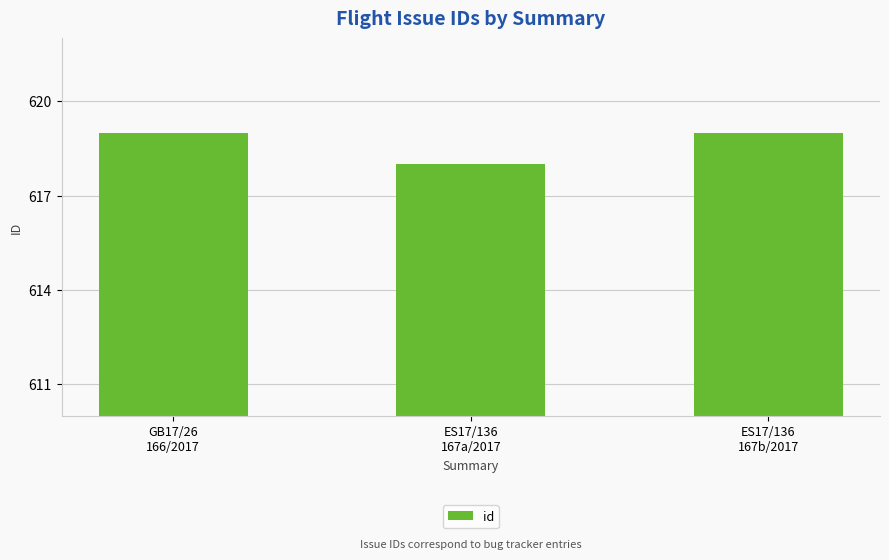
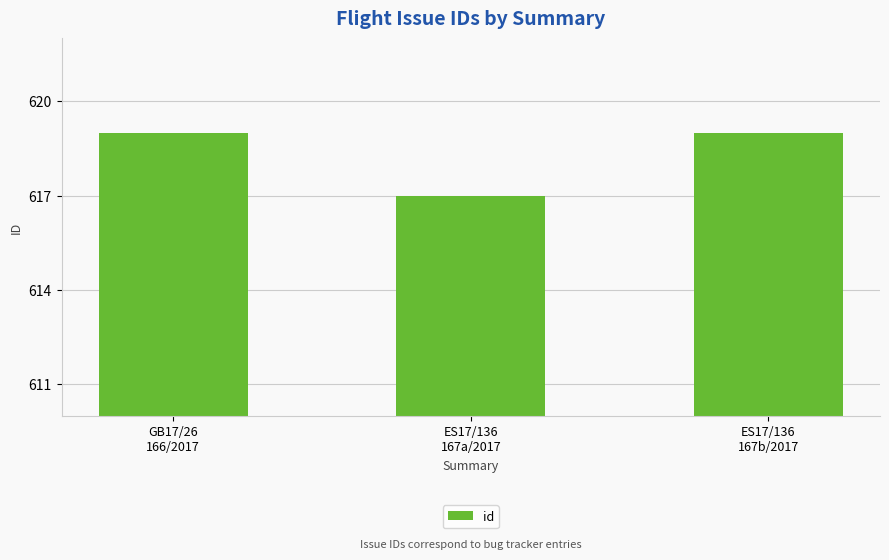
ES17/136 167a/2017: 618 -> 617
